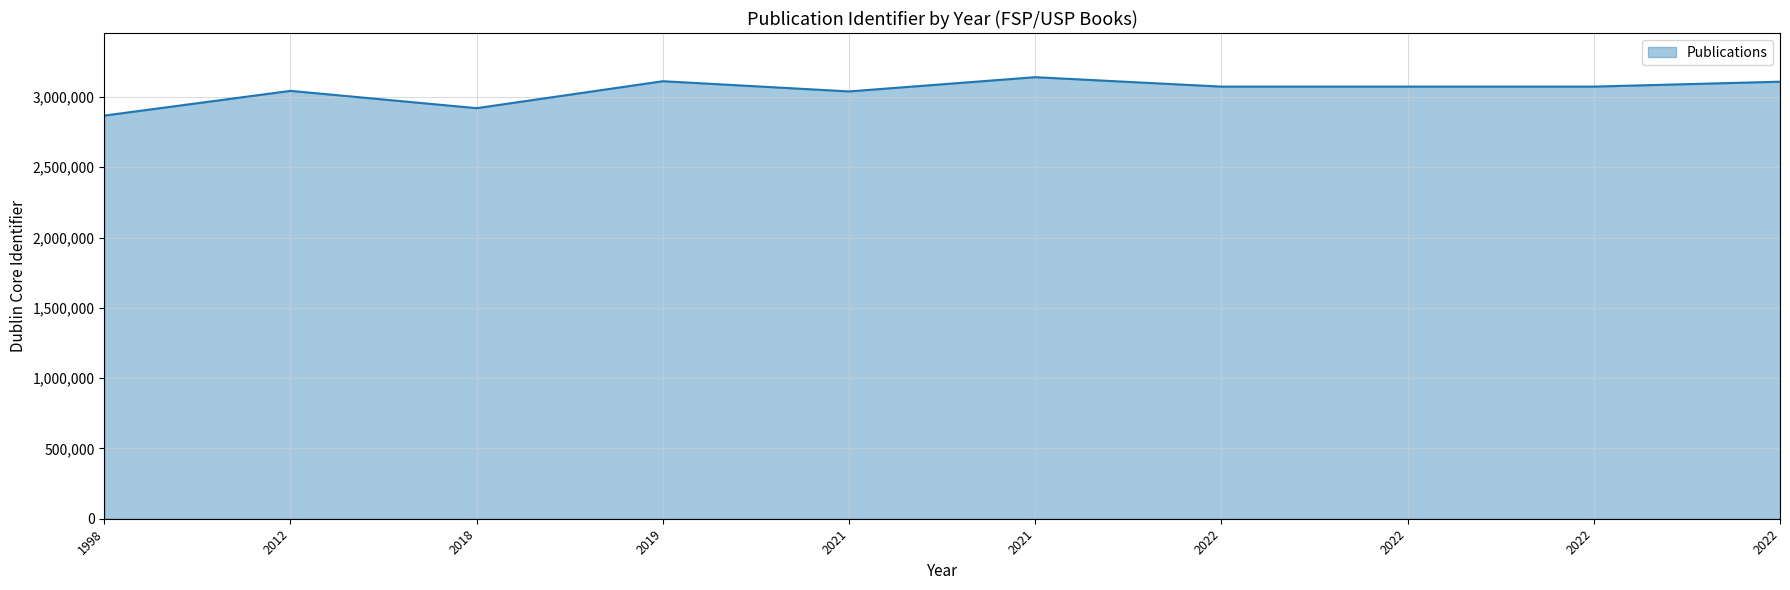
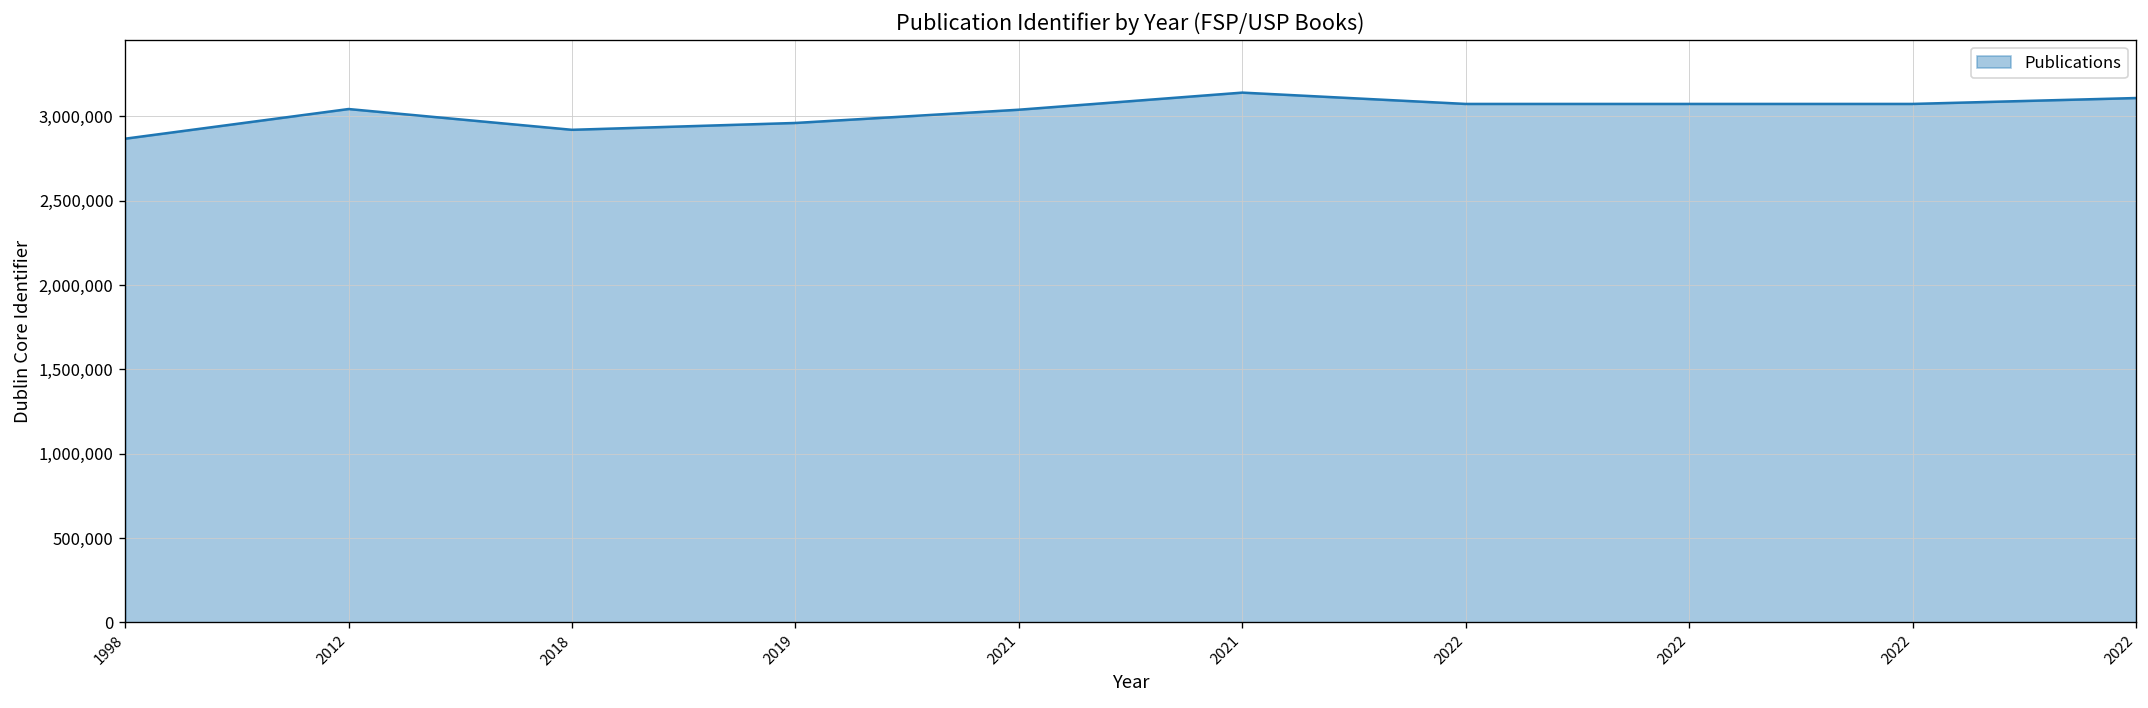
2019: 3,110,000 -> 2,960,000
